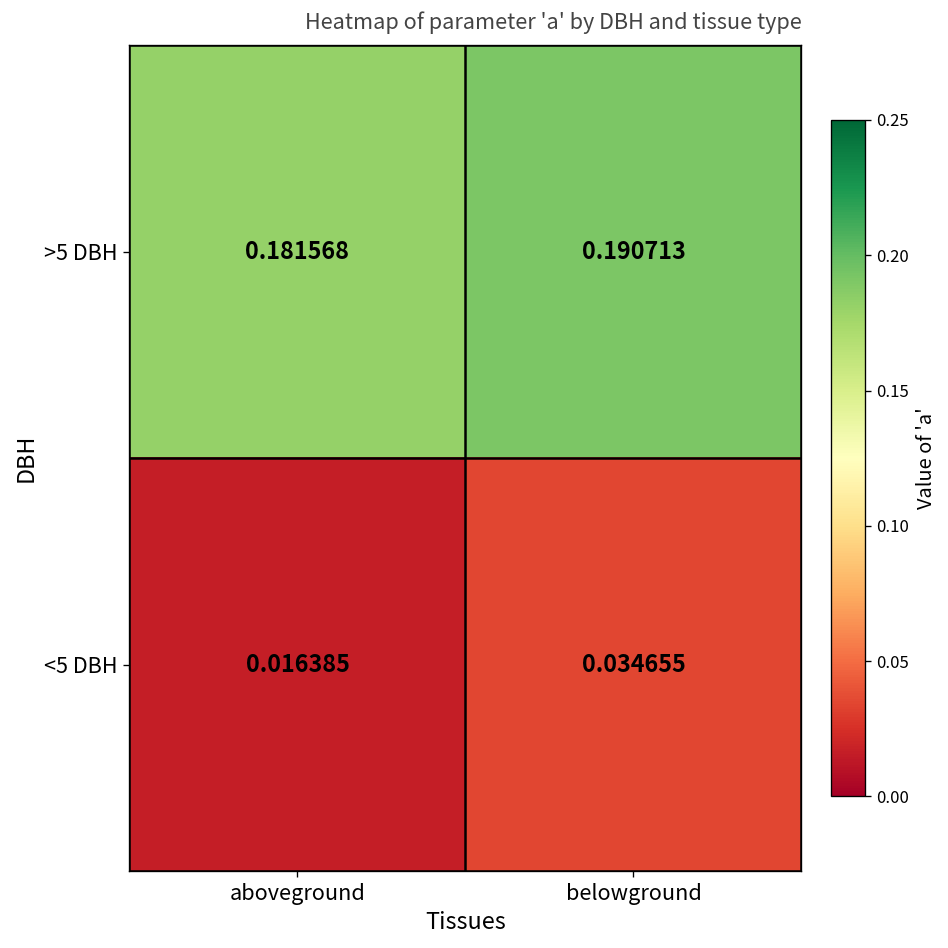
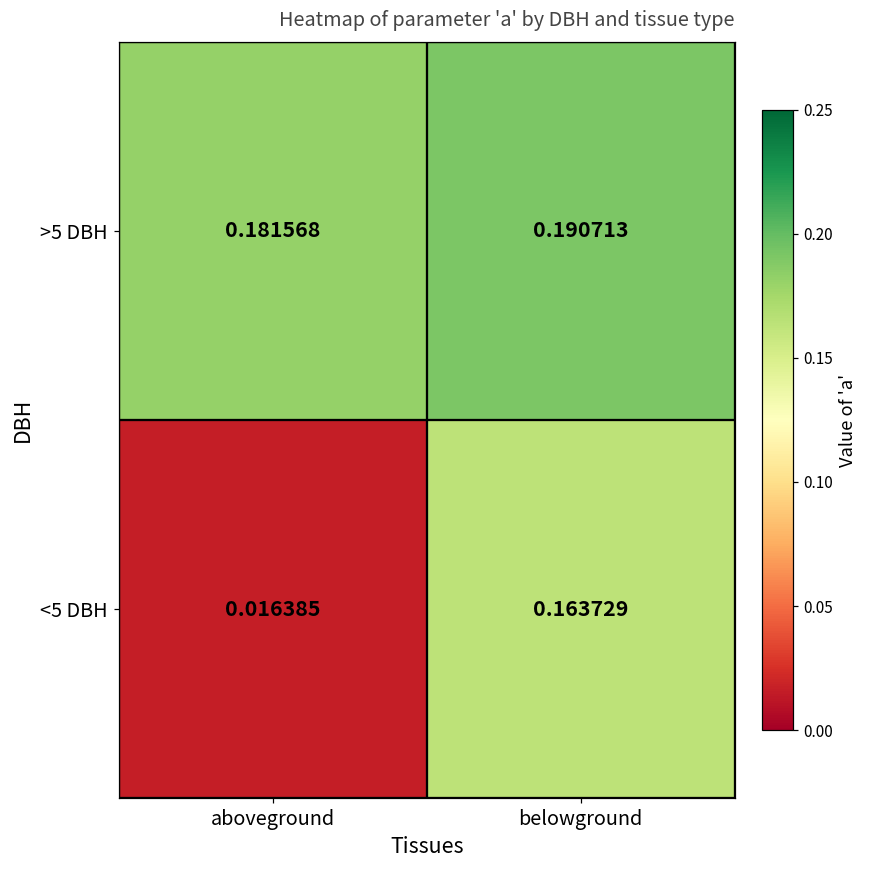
<5 DBH, belowground: 0.034655 -> 0.163729
